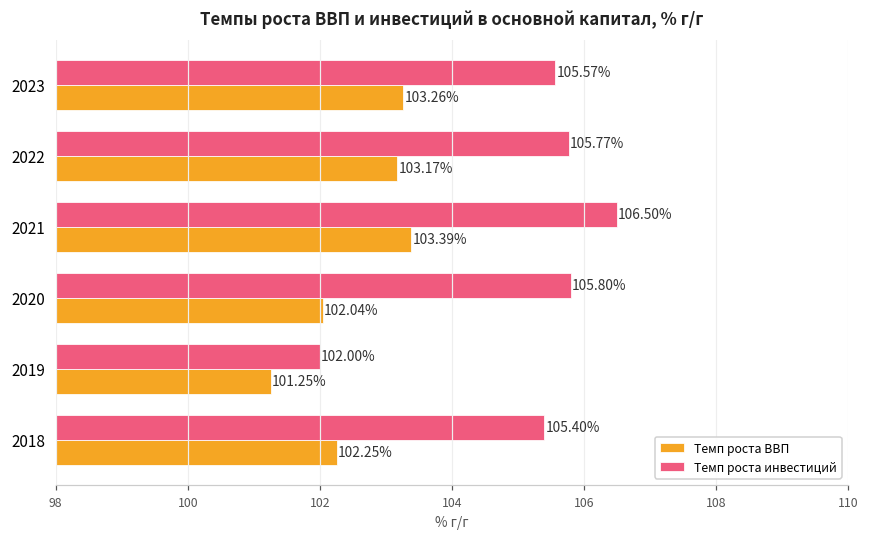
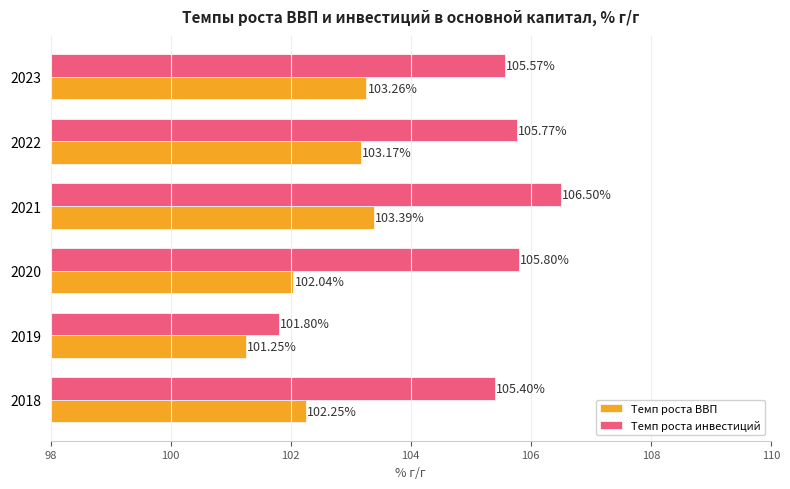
Темп роста инвестиций, 2019: 102.00% -> 101.80%
